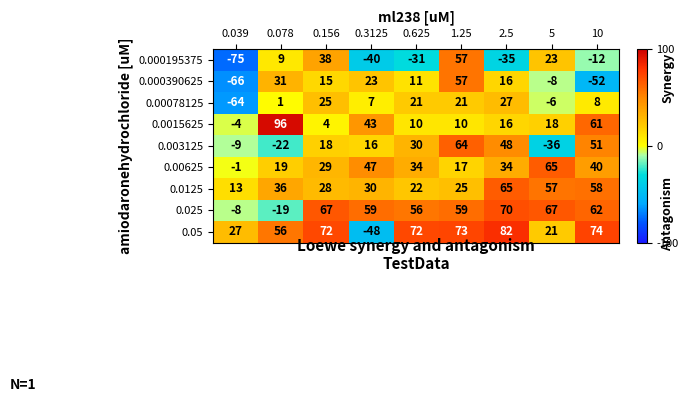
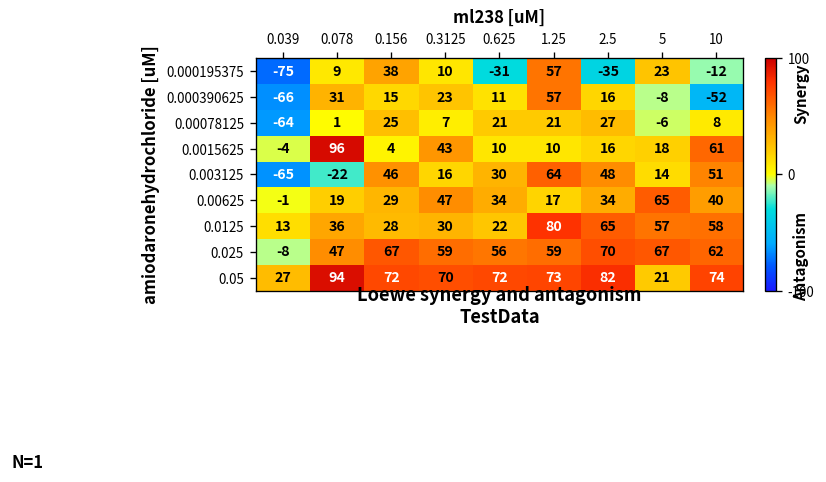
0.000195375, 0.3125: -40 -> 10
0.003125, 0.039: -9 -> -65
0.003125, 0.156: 18 -> 46
0.003125, 5: -36 -> 14
0.0125, 1.25: 25 -> 80
0.025, 0.078: -19 -> 47
0.05, 0.078: 56 -> 94
0.05, 0.3125: -48 -> 70
